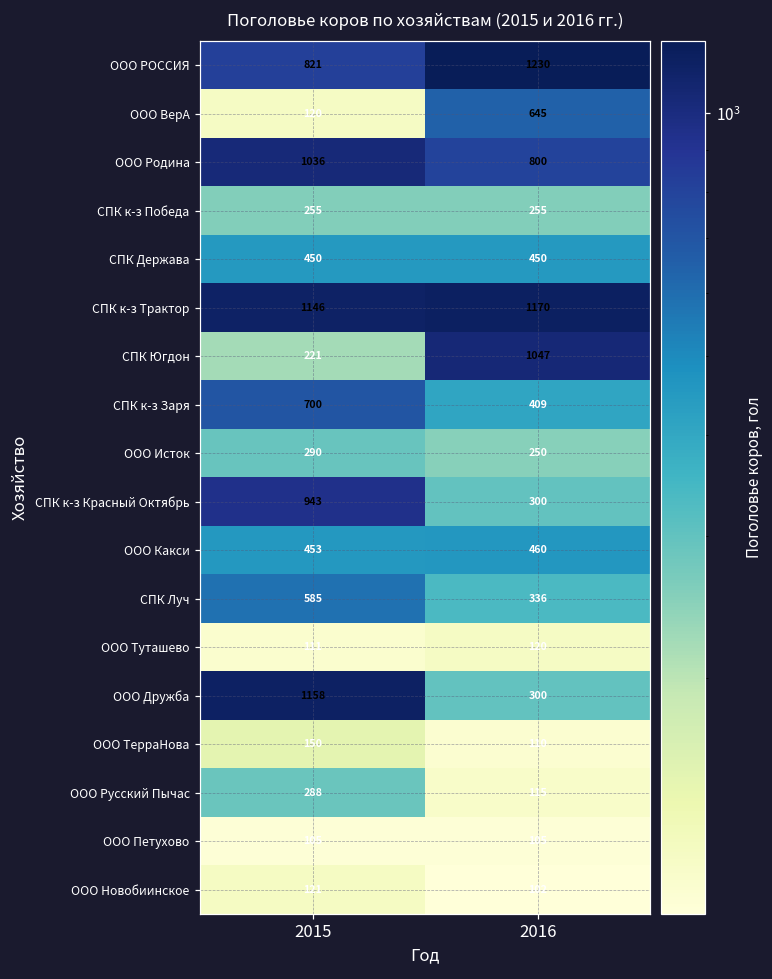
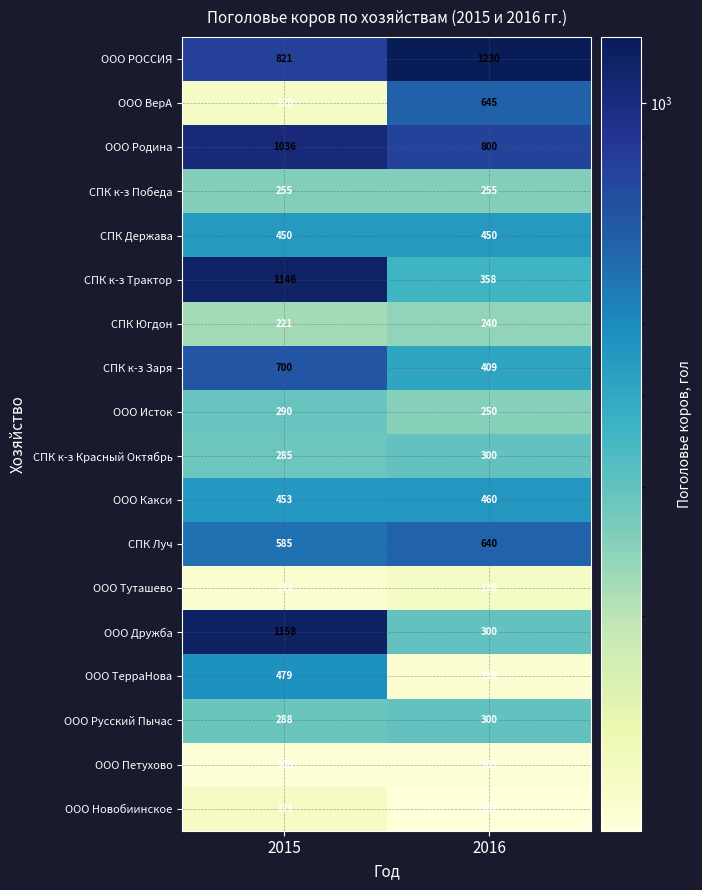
СПК к-з Трактор, 2016: 1170 -> 358
СПК Югдон, 2016: 1047 -> 240
СПК к-з Красный Октябрь, 2015: 943 -> 285
СПК Луч, 2016: 336 -> 640
ООО ТерраНова, 2015: 150 -> 479
ООО Русский Пычас, 2016: 115 -> 300
